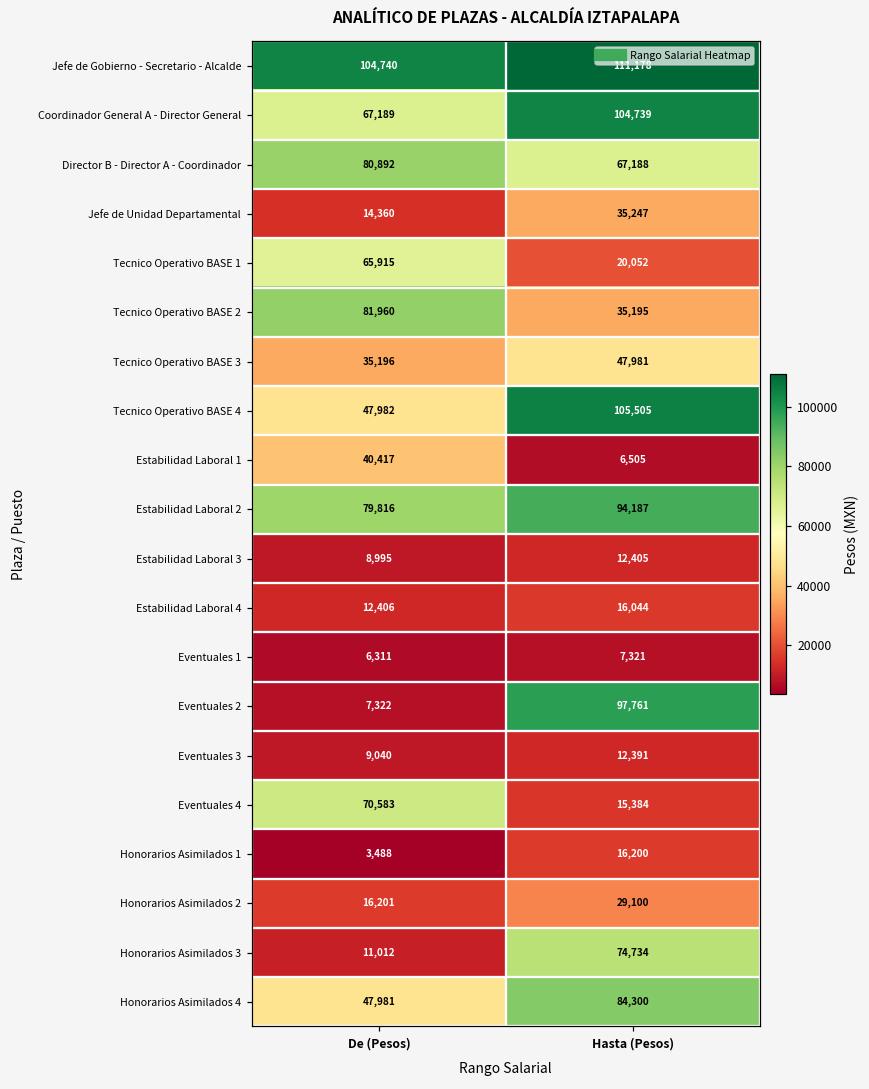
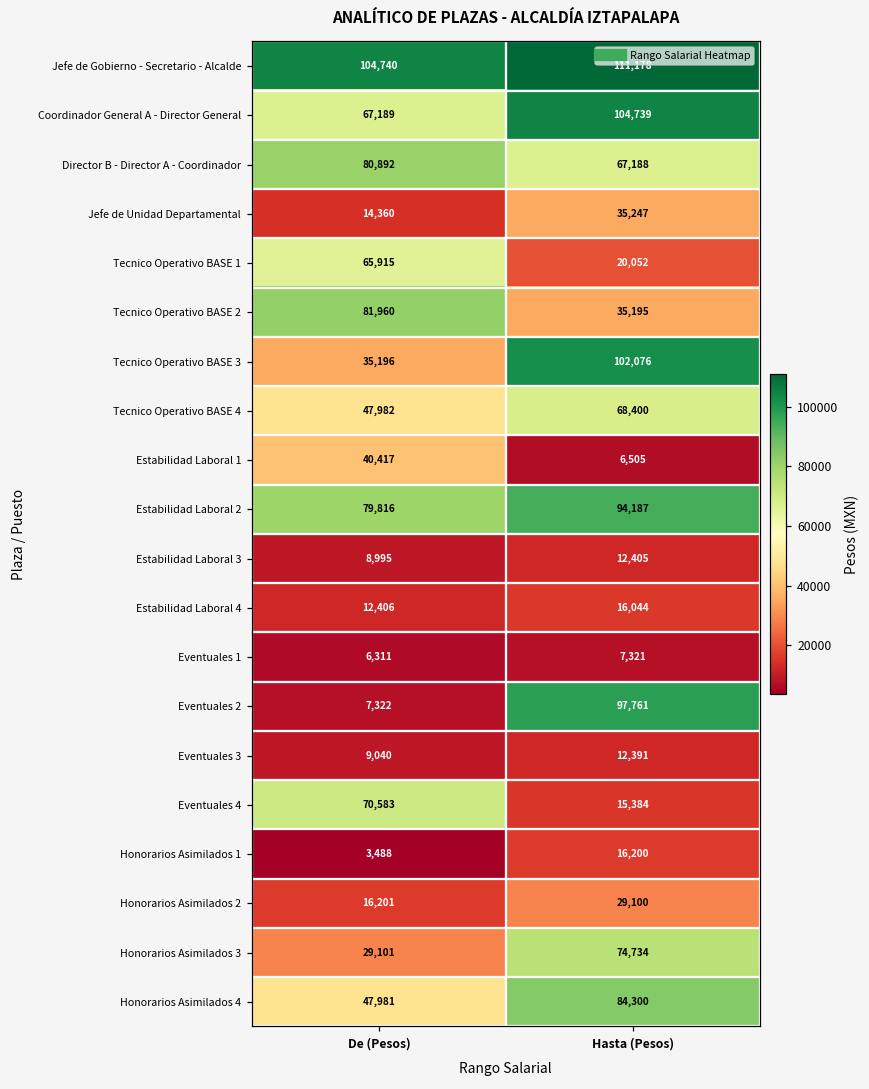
Tecnico Operativo BASE 3, Hasta (Pesos): 47,981 -> 102,076
Tecnico Operativo BASE 4, Hasta (Pesos): 105,505 -> 68,400
Honorarios Asimilados 3, De (Pesos): 11,012 -> 29,101
